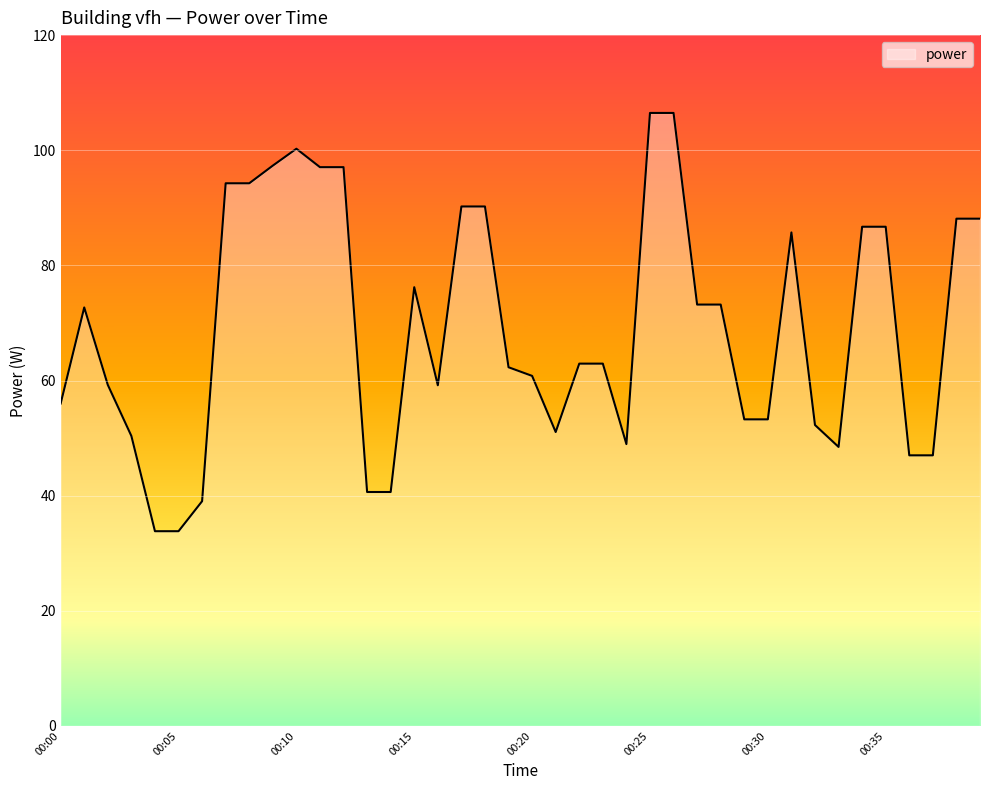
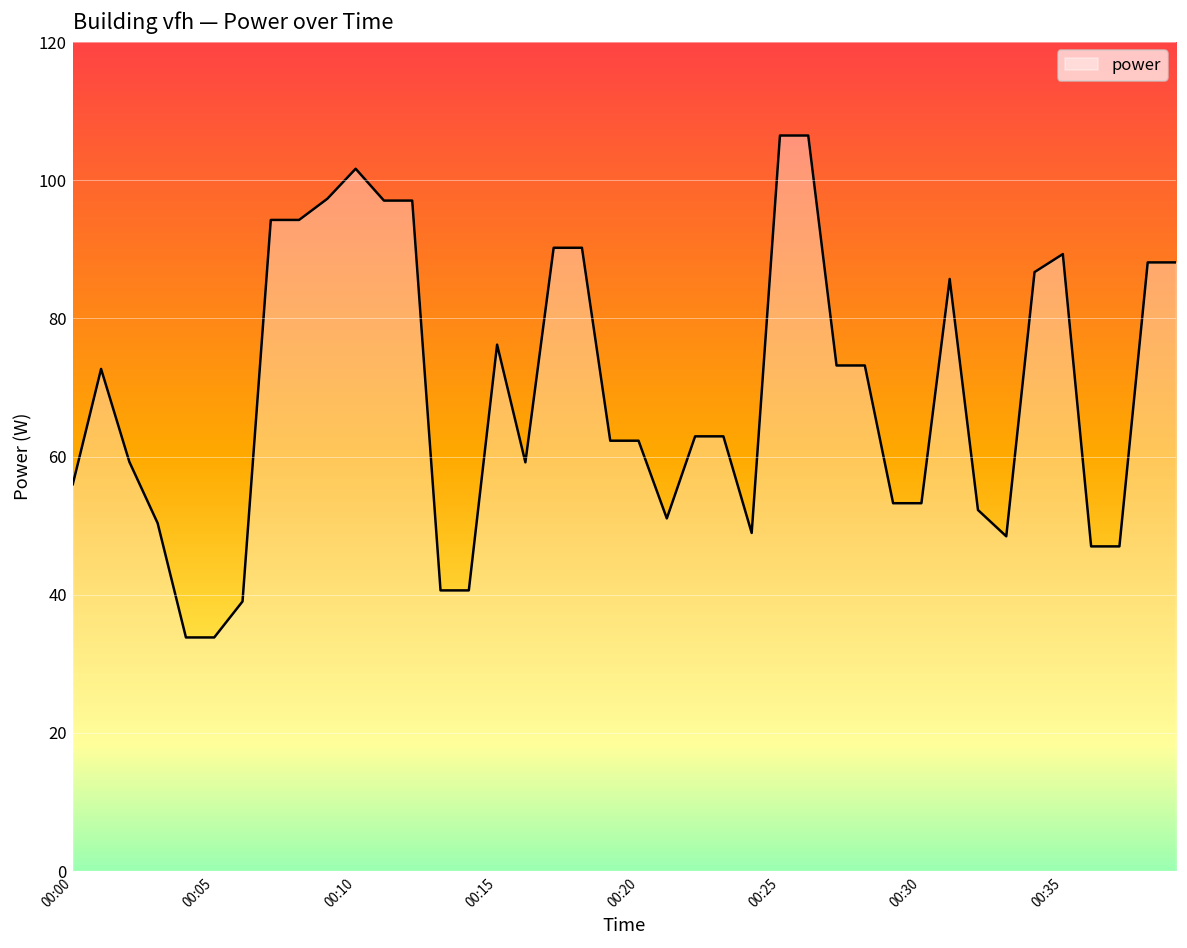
00:10: 100 -> 102
00:20: 61 -> 62
00:35: 87 -> 89
